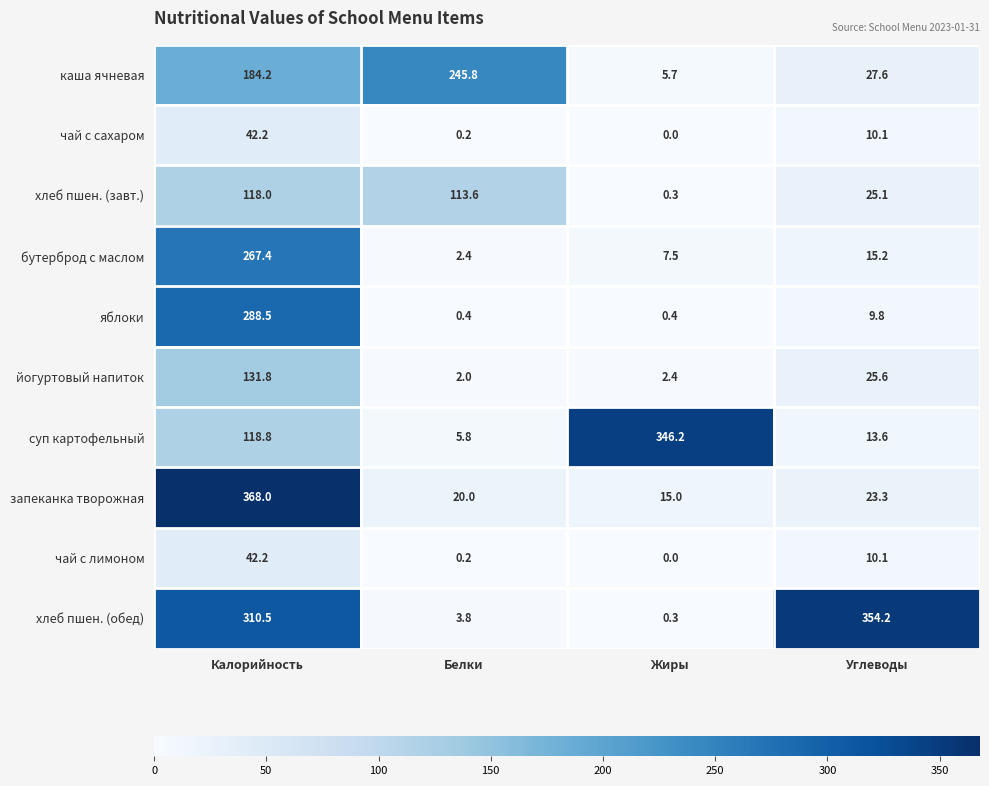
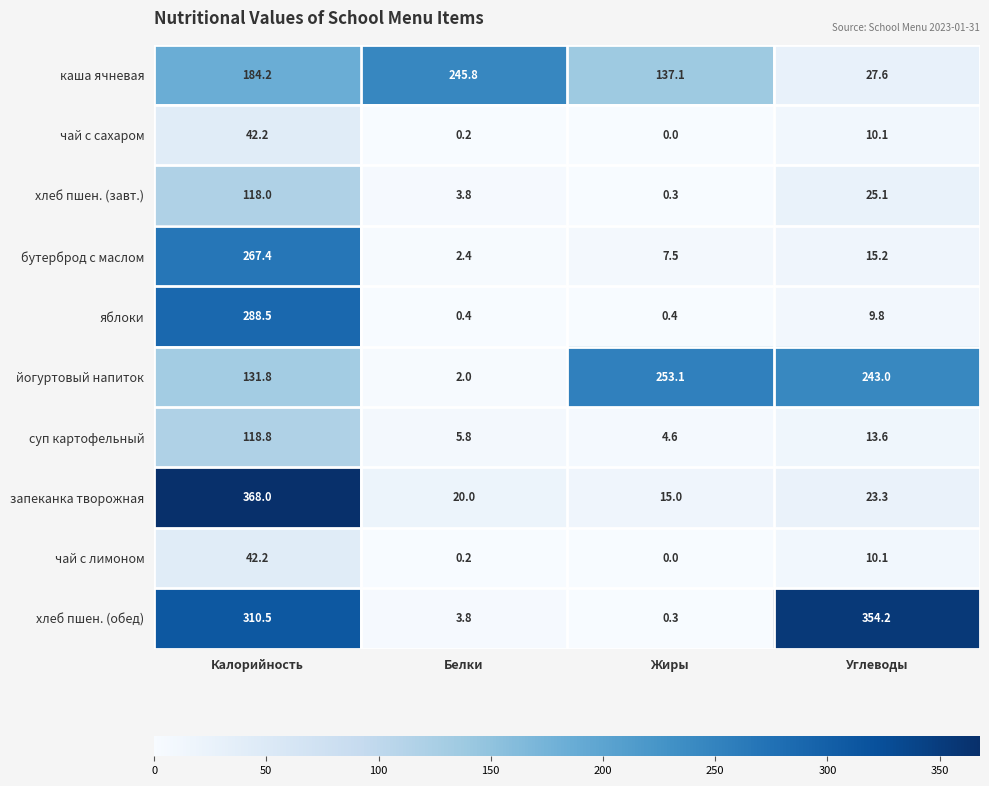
каша ячневая, Жиры: 5.7 -> 137.1
хлеб пшен. (завт.), Белки: 113.6 -> 3.8
йогуртовый напиток, Жиры: 2.4 -> 253.1
йогуртовый напиток, Углеводы: 25.6 -> 243.0
суп картофельный, Жиры: 346.2 -> 4.6
